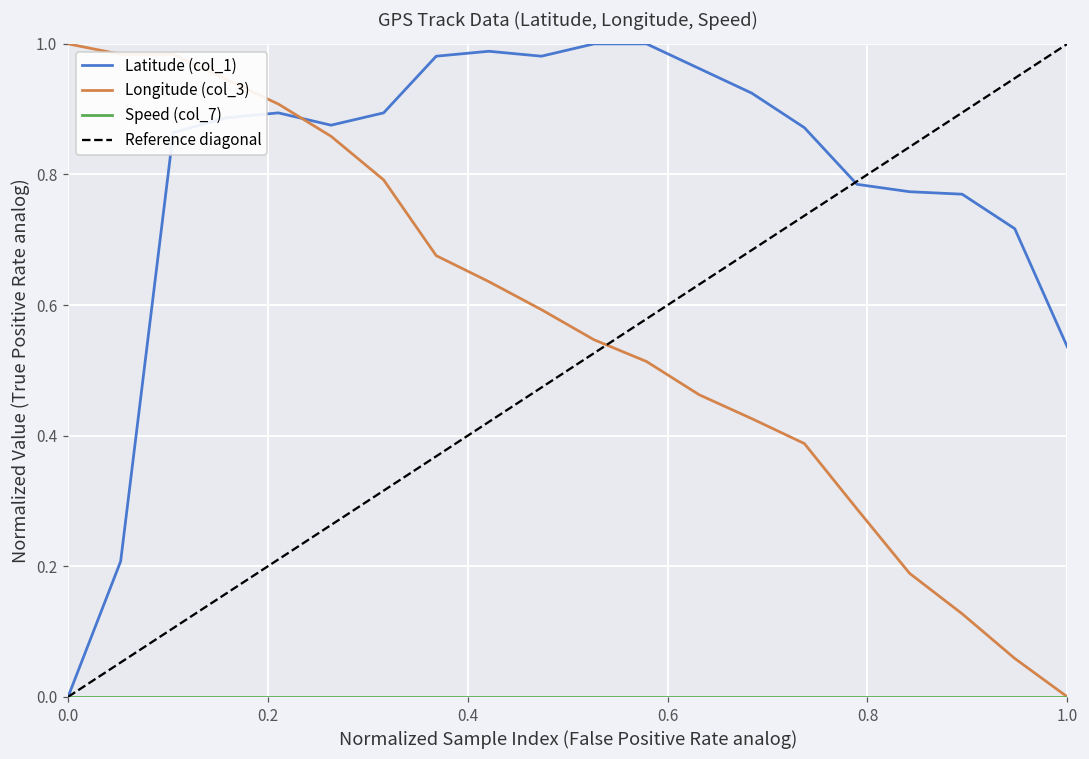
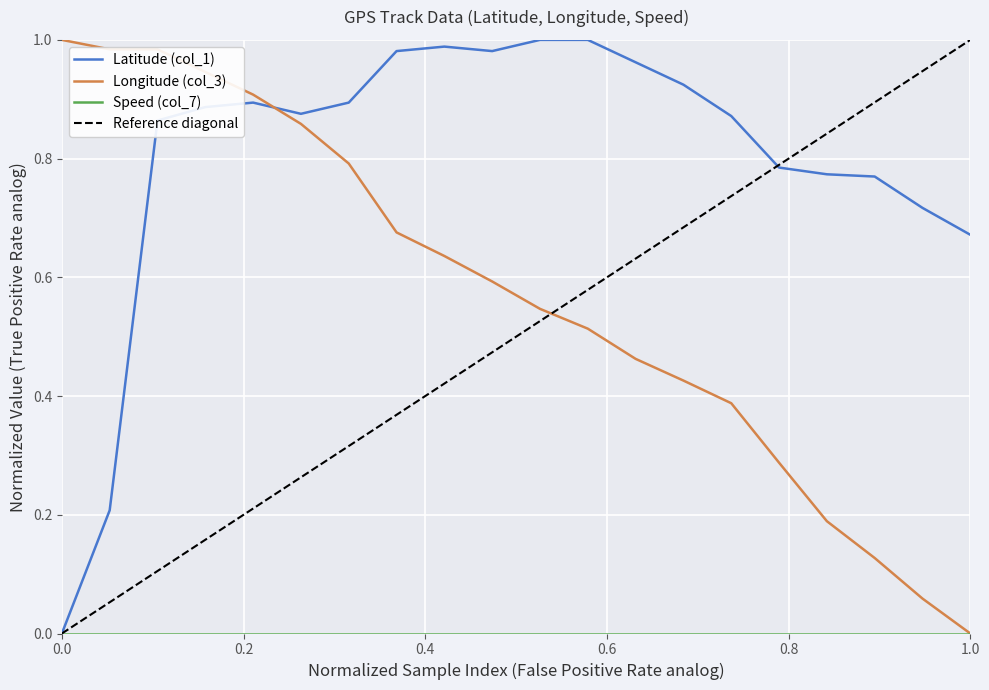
Latitude (col_1), 1.0: 0.54 -> 0.67
